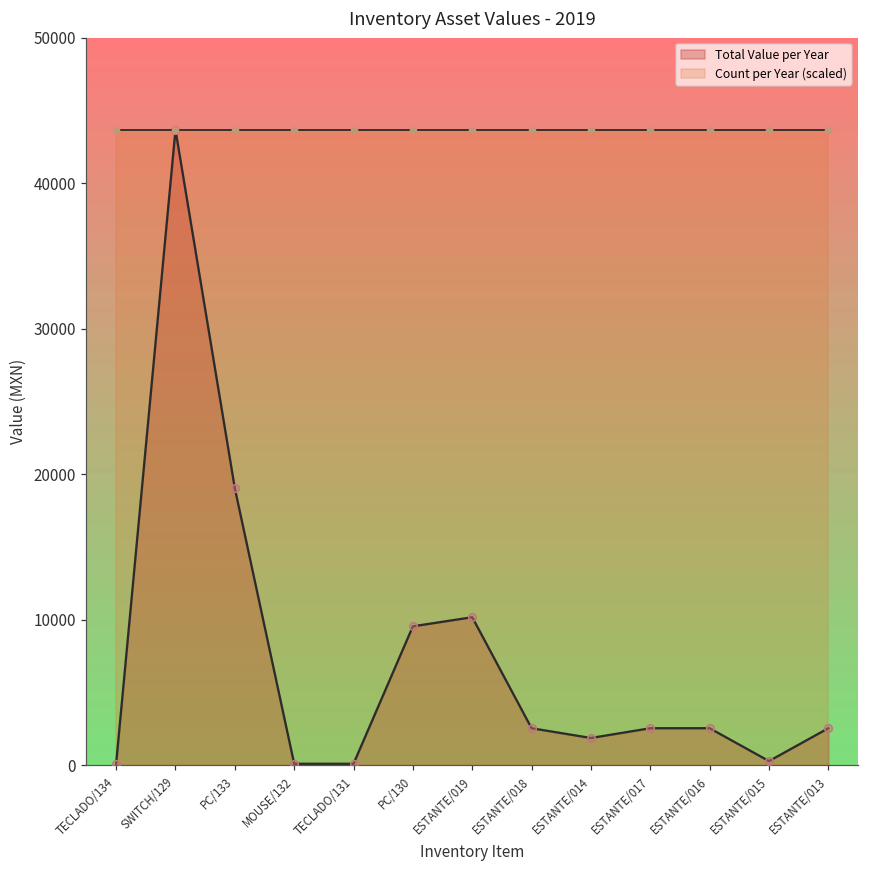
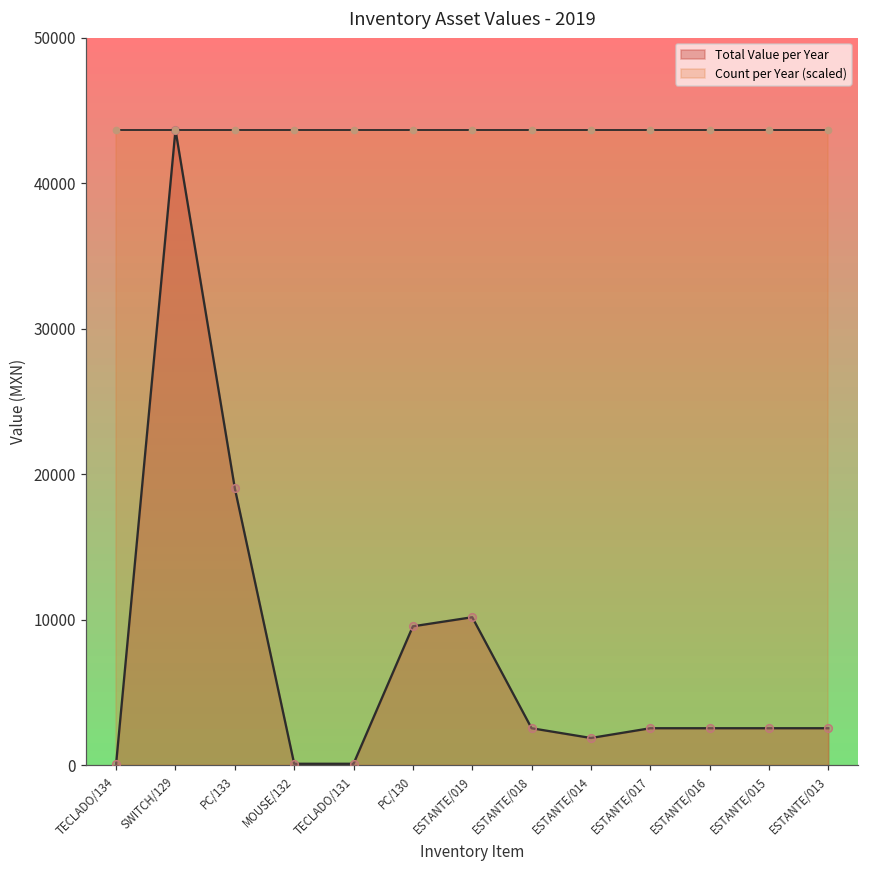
Total Value per Year, ESTANTE/015: 300 -> 2500
